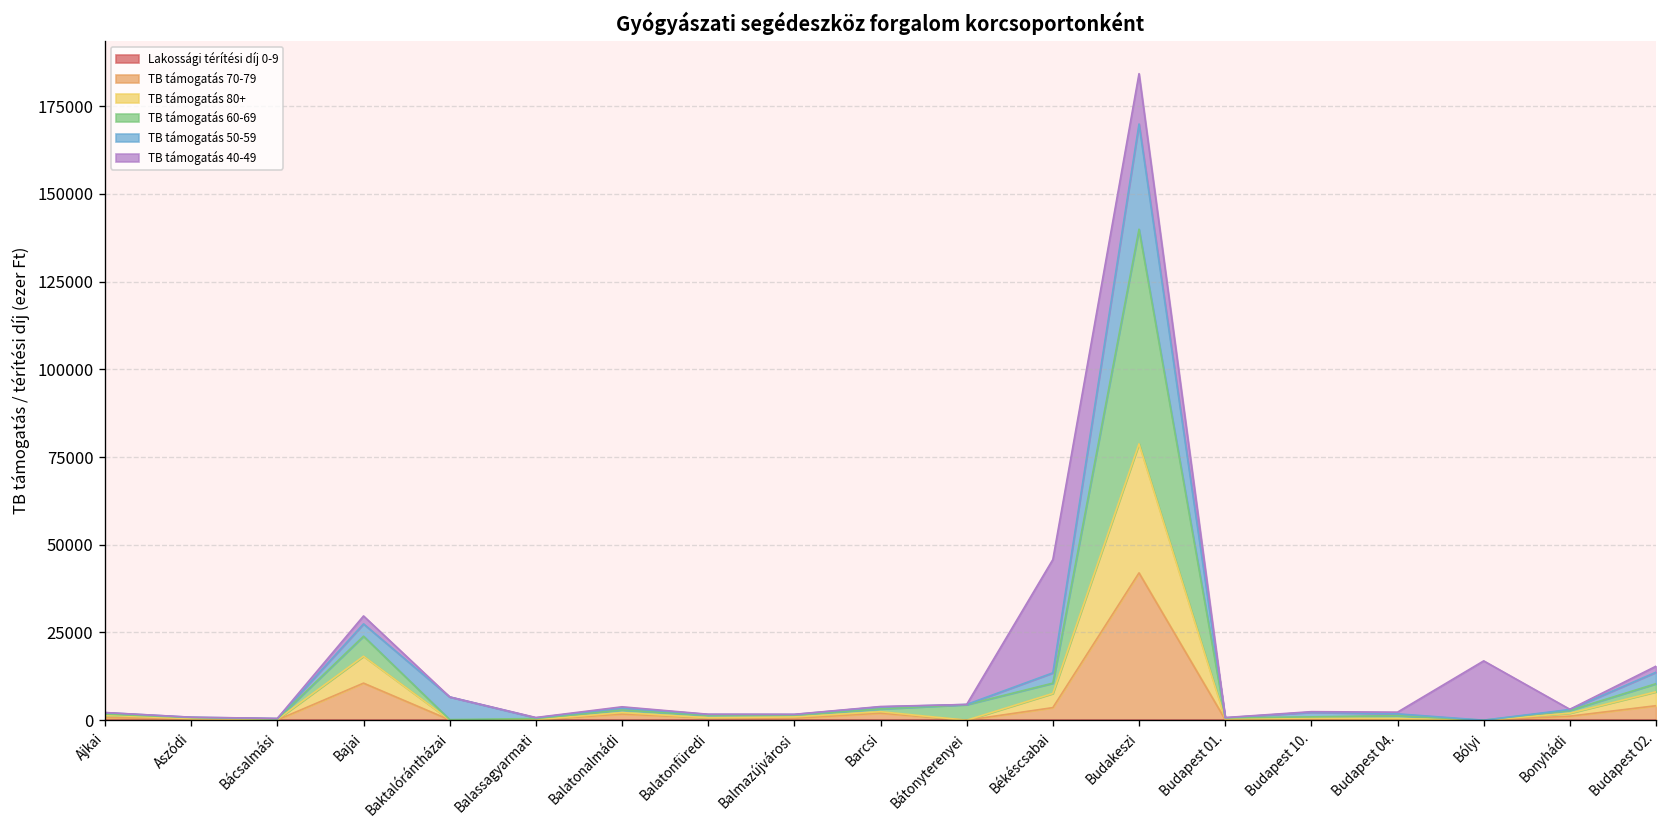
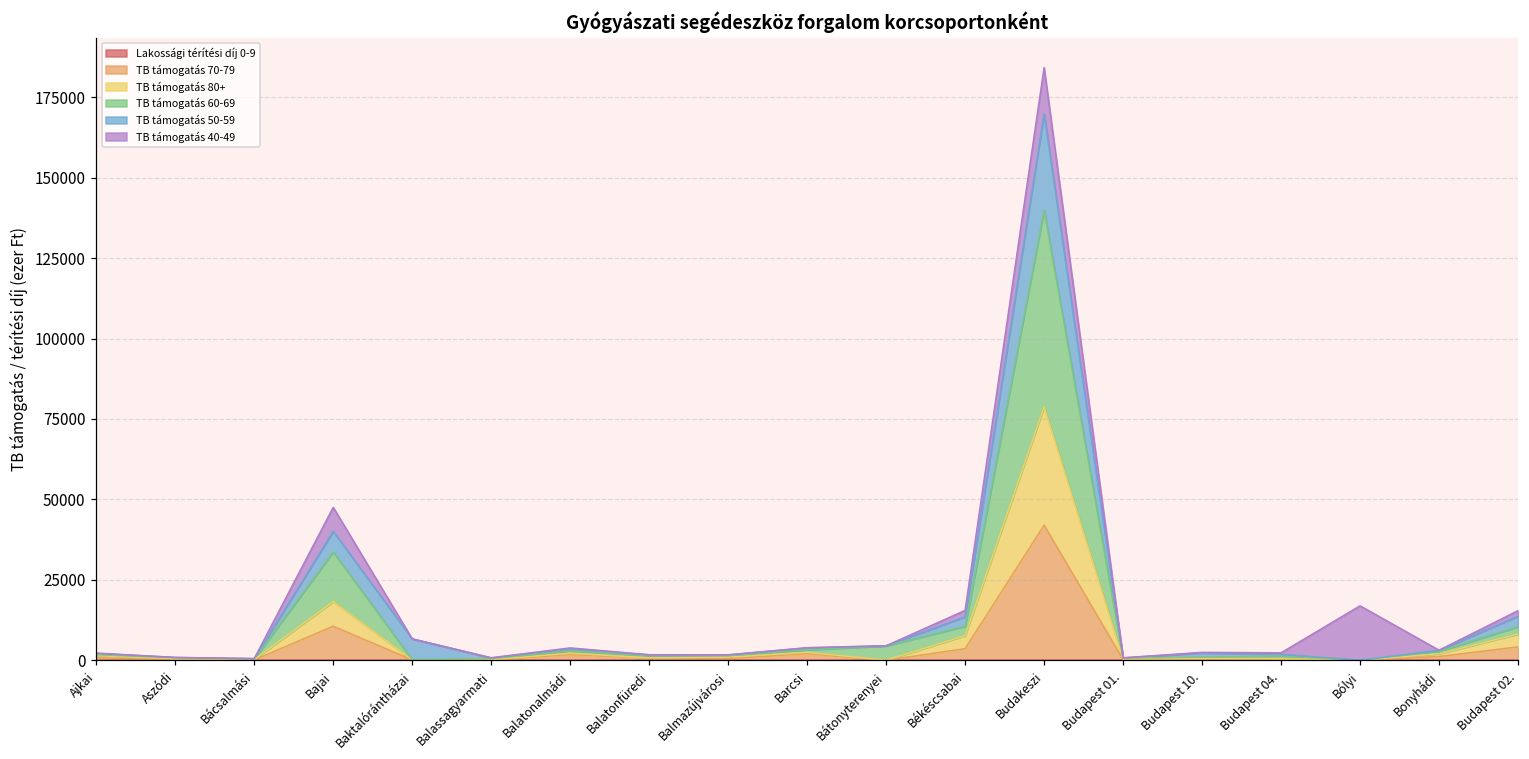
TB támogatás 60-69, Bajai: 6000 -> 15000
TB támogatás 50-59, Bajai: 4000 -> 6000
TB támogatás 40-49, Bajai: 2000 -> 7000
TB támogatás 40-49, Békéscsabai: 32000 -> 2000
